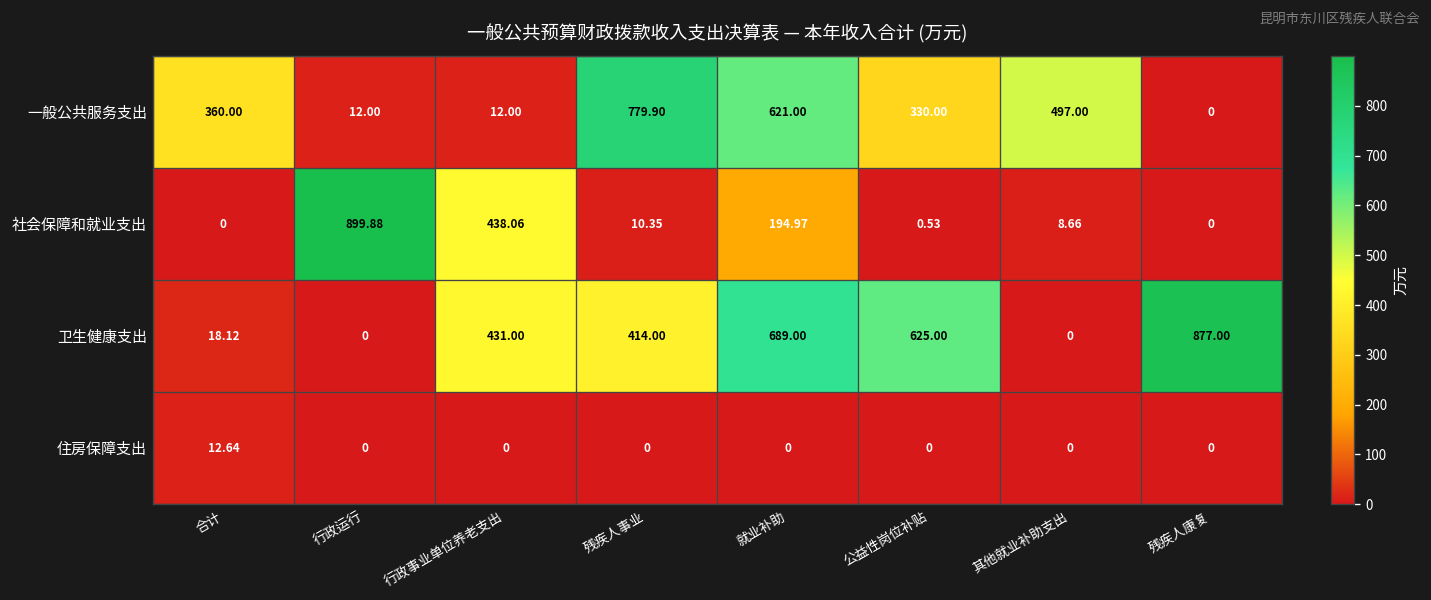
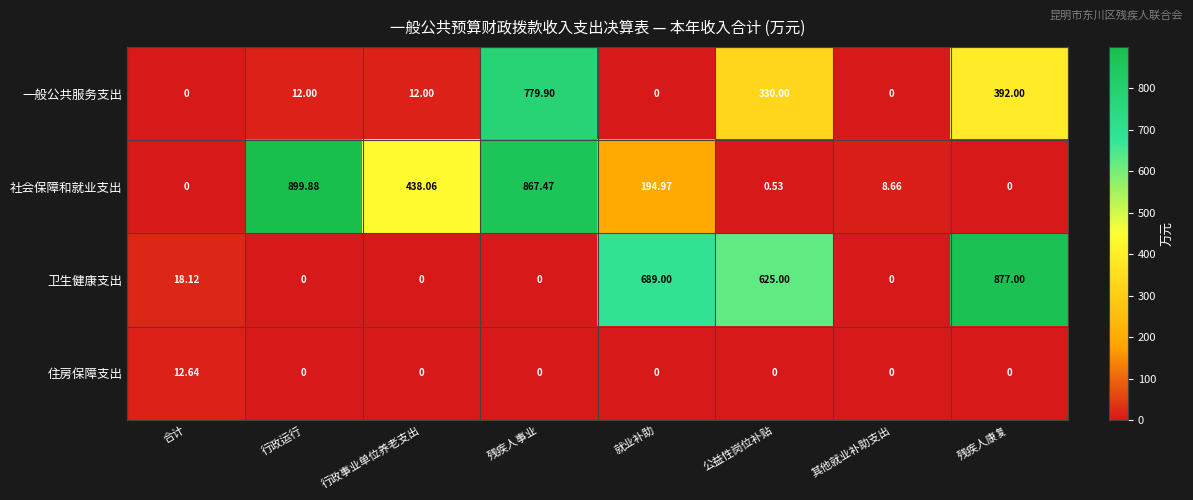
一般公共服务支出, 合计: 360.00 -> 0
一般公共服务支出, 就业补助: 621.00 -> 0
一般公共服务支出, 其他就业补助支出: 497.00 -> 0
一般公共服务支出, 残疾人康复: 0 -> 392.00
社会保障和就业支出, 残疾人事业: 10.35 -> 867.47
卫生健康支出, 行政事业单位养老支出: 431.00 -> 0
卫生健康支出, 残疾人事业: 414.00 -> 0
